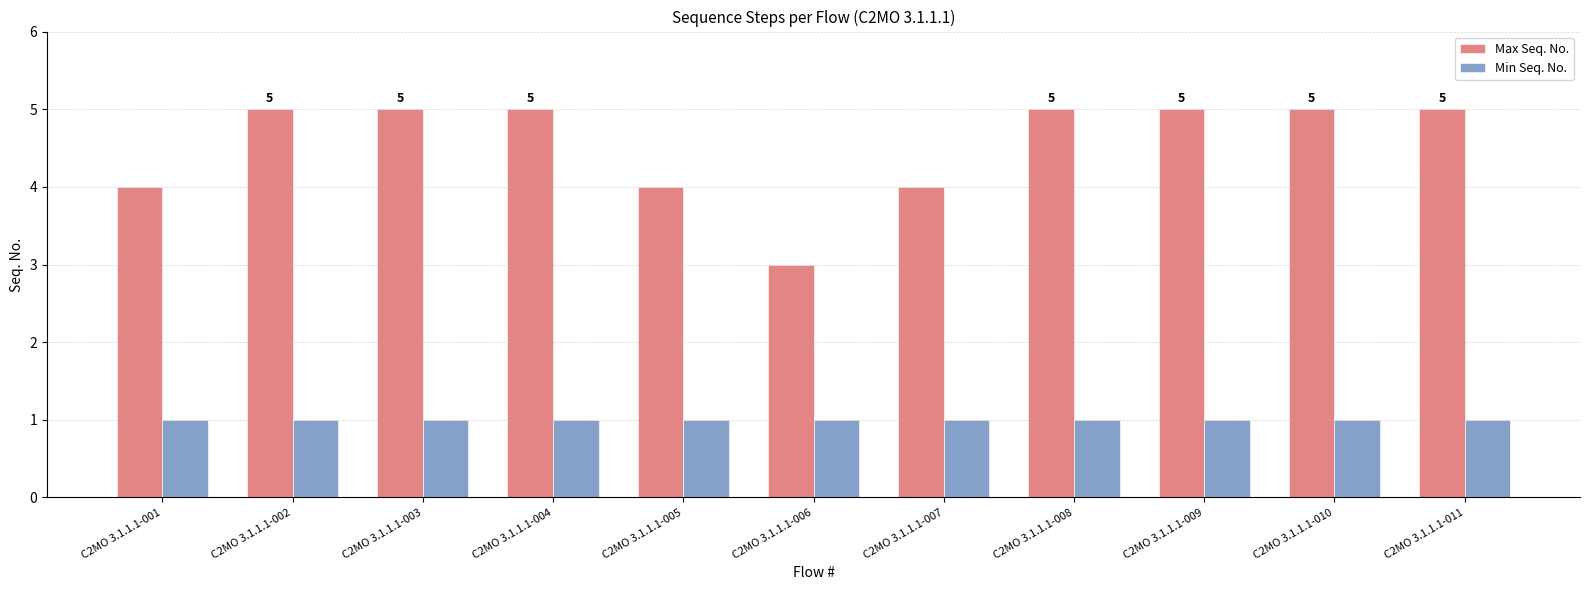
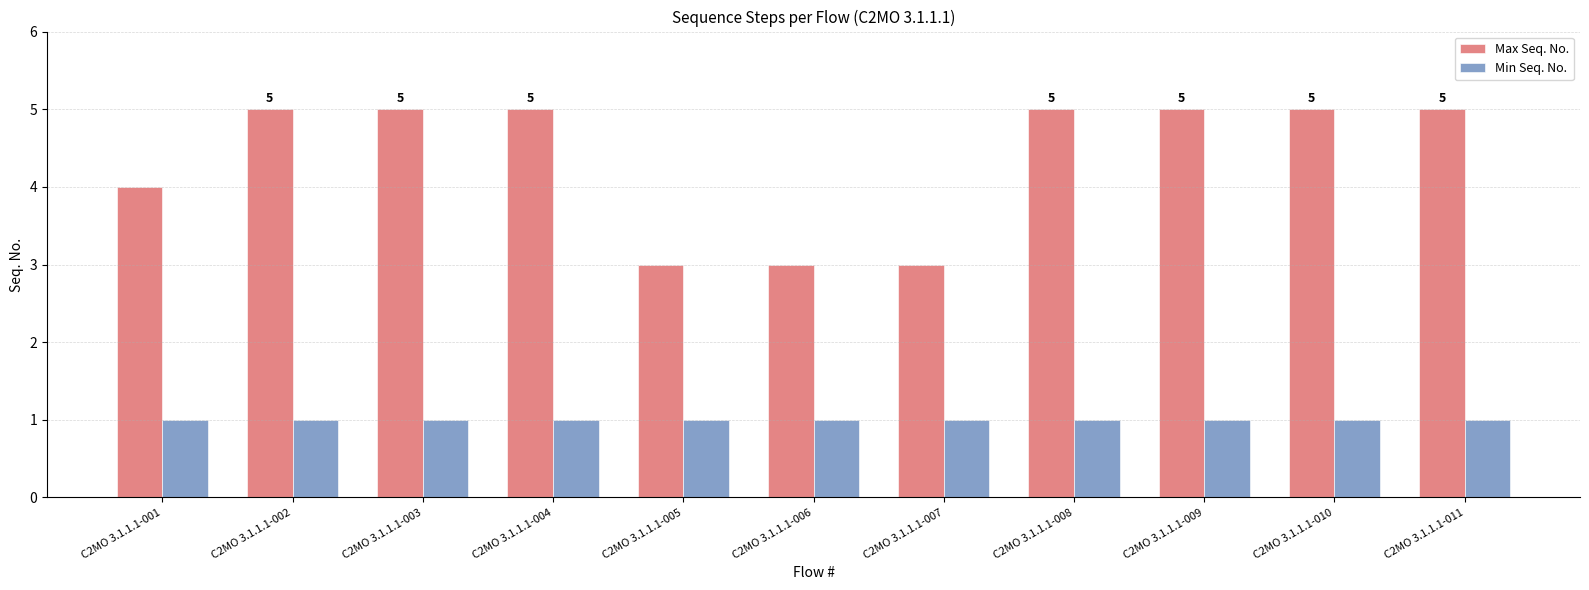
Max Seq. No., C2MO 3.1.1.1-005: 4 -> 3
Max Seq. No., C2MO 3.1.1.1-007: 4 -> 3
